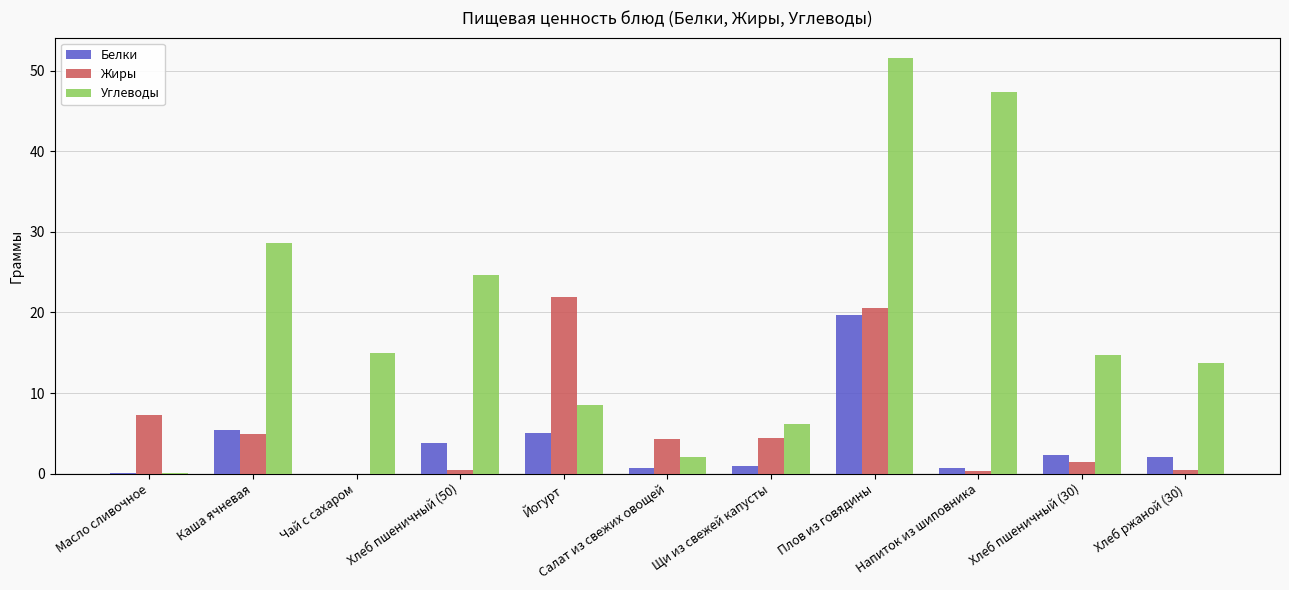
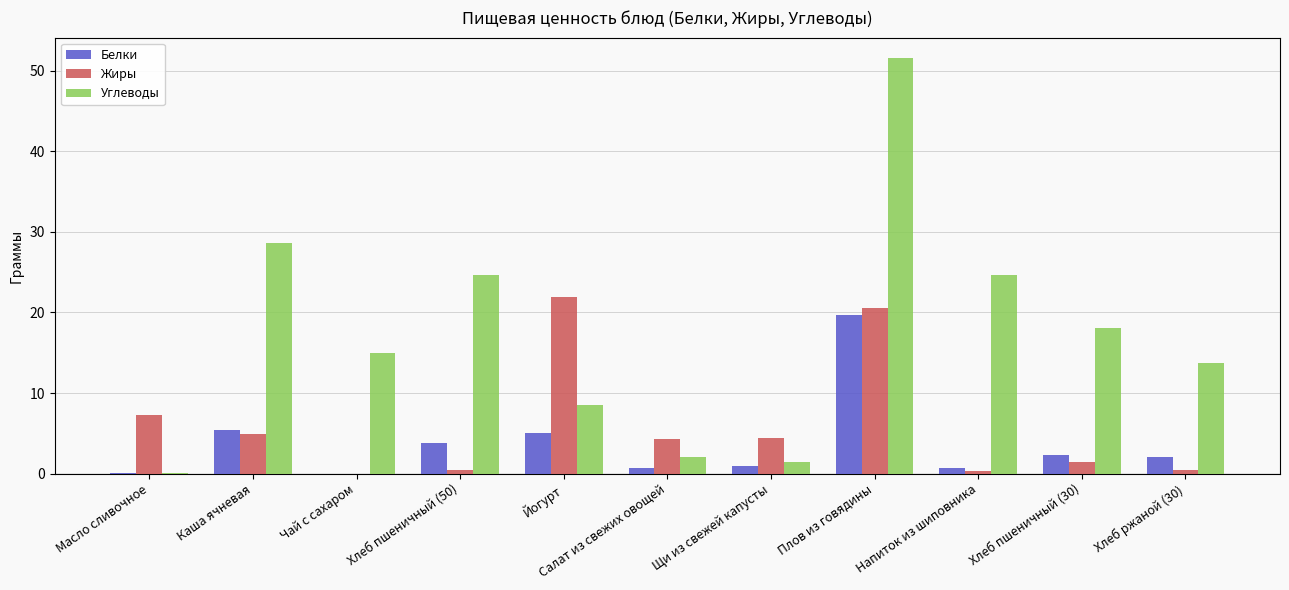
Углеводы, Щи из свежей капусты: 6 -> 1
Углеводы, Напиток из шиповника: 47 -> 25
Углеводы, Хлеб пшеничный (30): 15 -> 18
